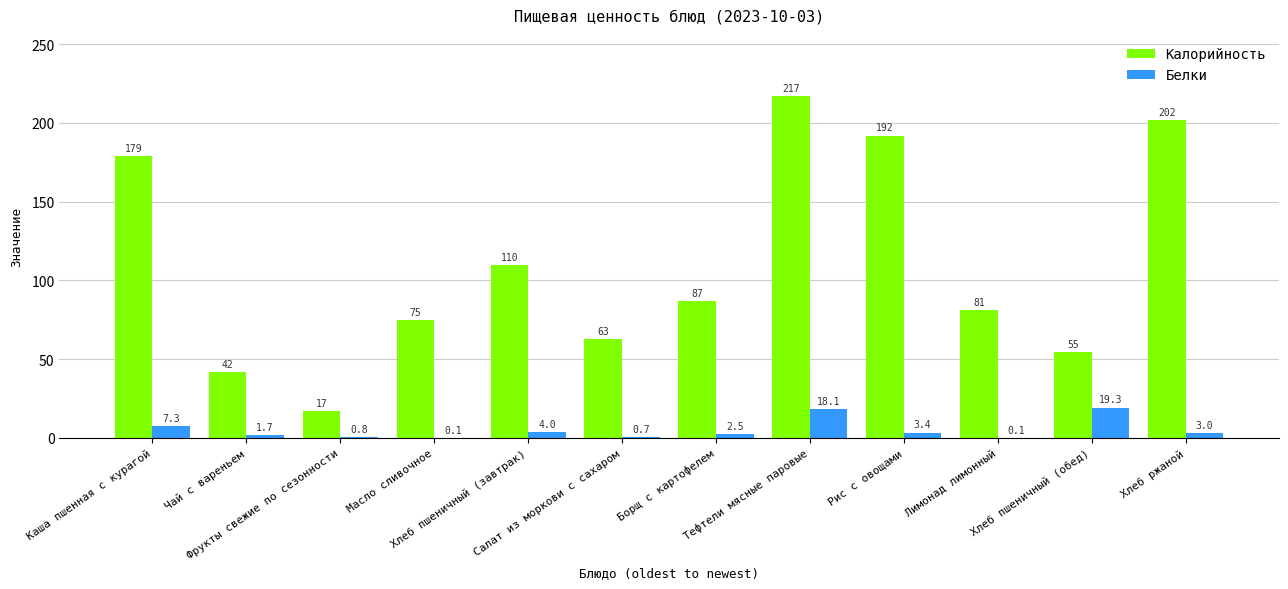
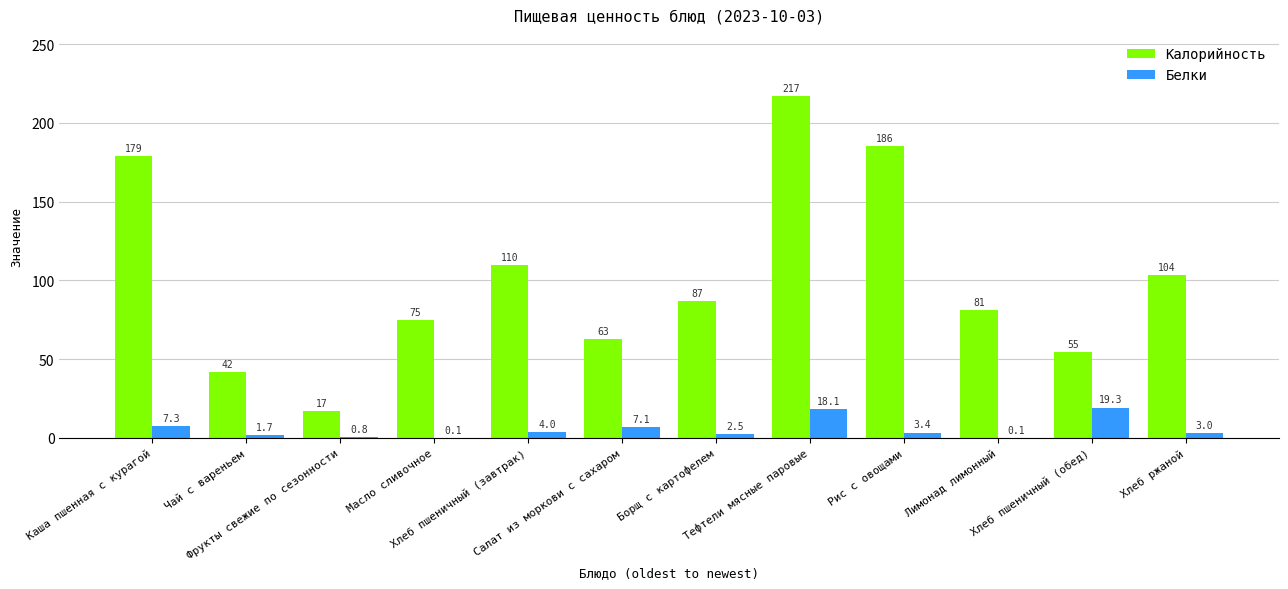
Белки, Салат из моркови с сахаром: 0.7 -> 7.1
Калорийность, Рис с овощами: 192 -> 186
Калорийность, Хлеб ржаной: 202 -> 104
